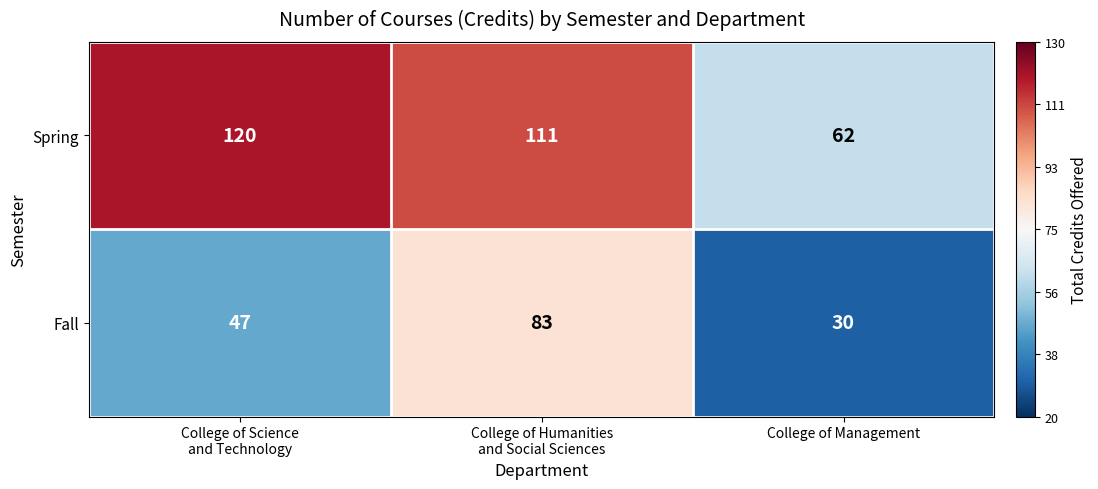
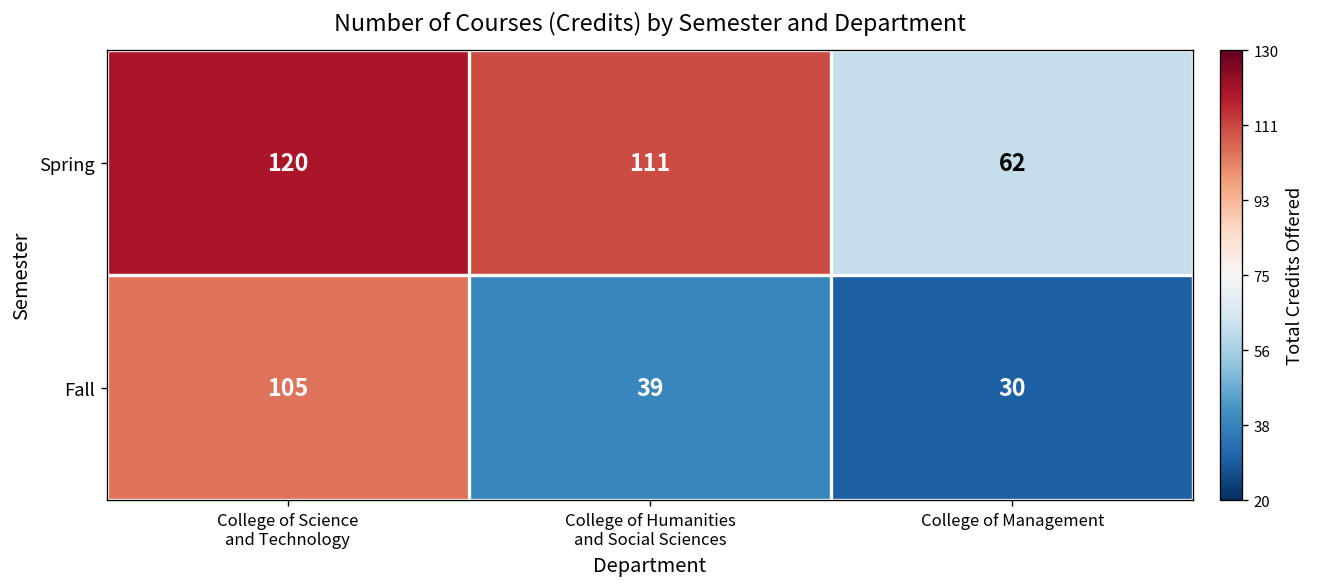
Fall, College of Science and Technology: 47 -> 105
Fall, College of Humanities and Social Sciences: 83 -> 39
